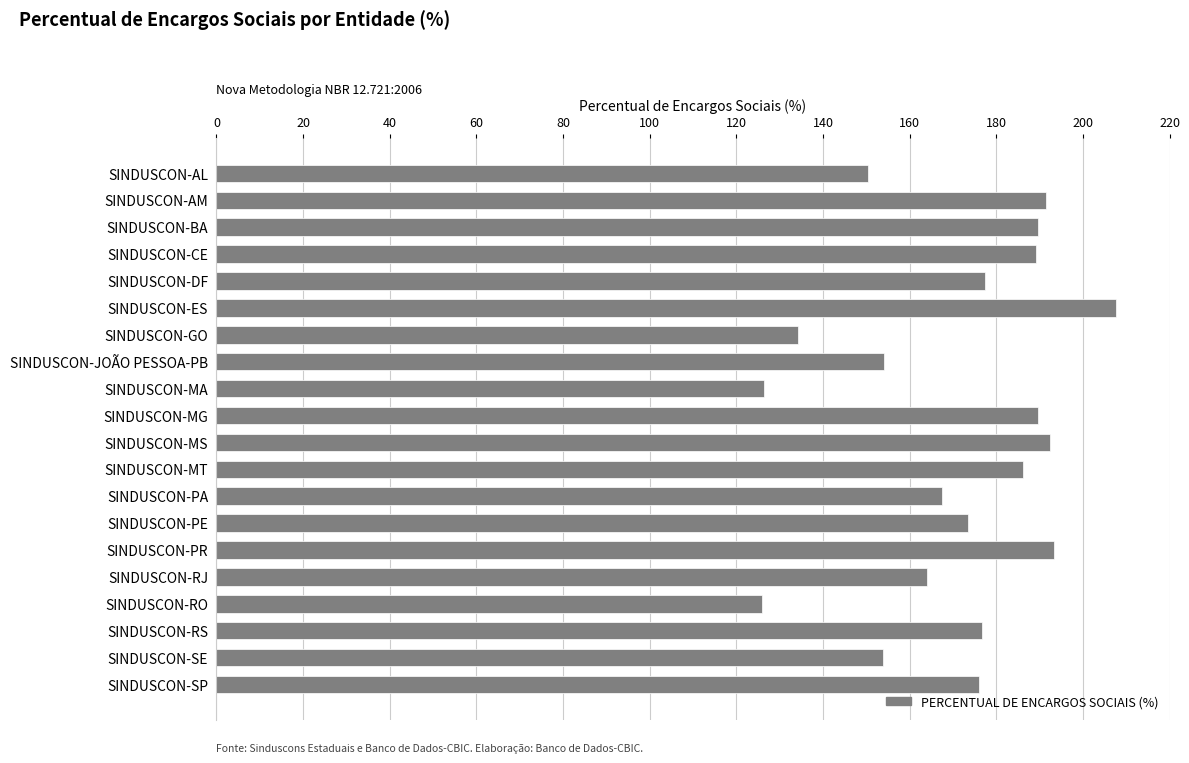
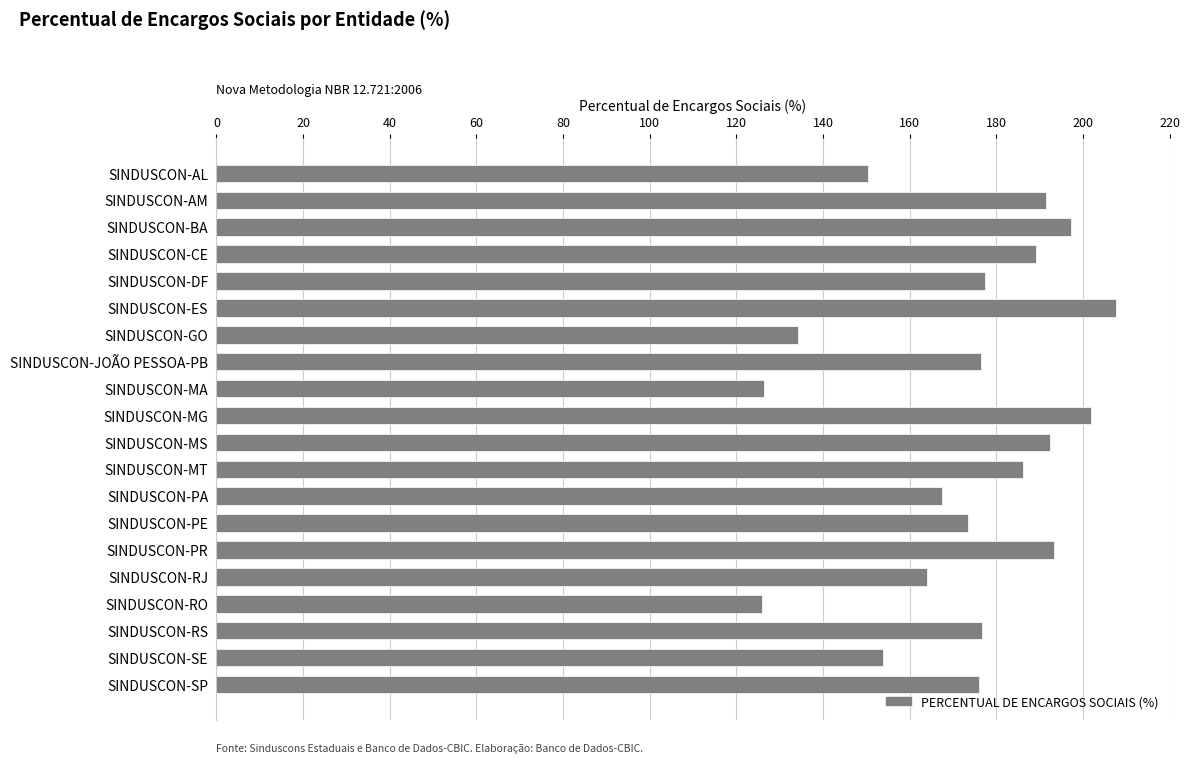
SINDUSCON-BA: 190 -> 197
SINDUSCON-JOÃO PESSOA-PB: 154 -> 177
SINDUSCON-MG: 190 -> 202
